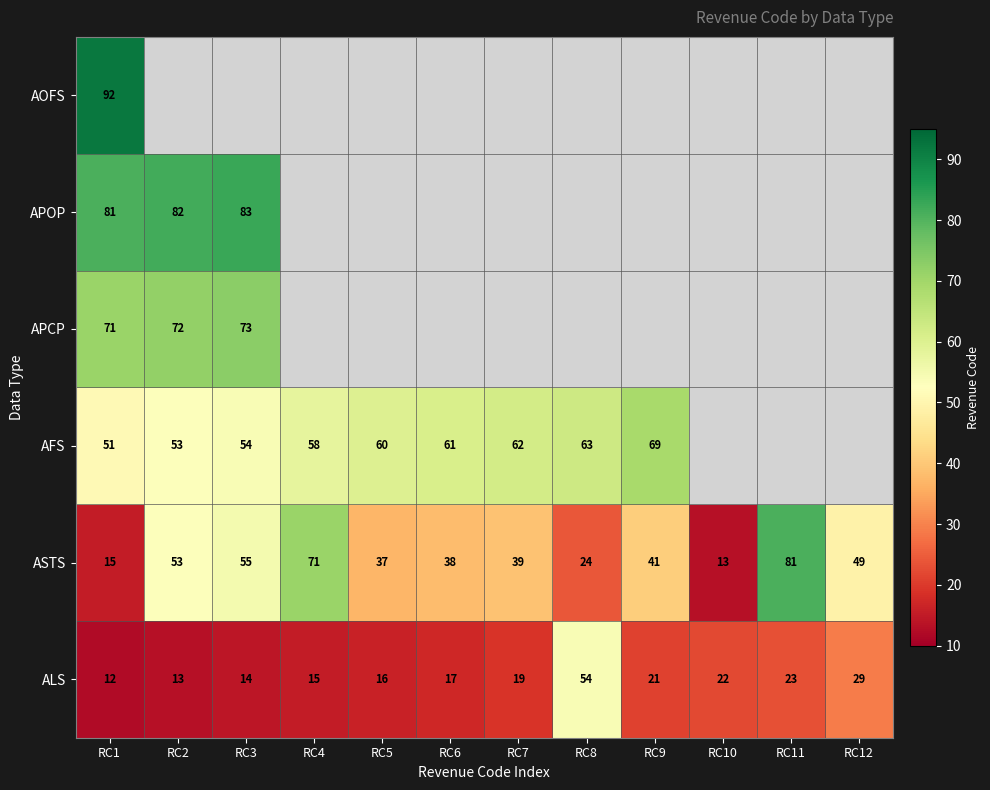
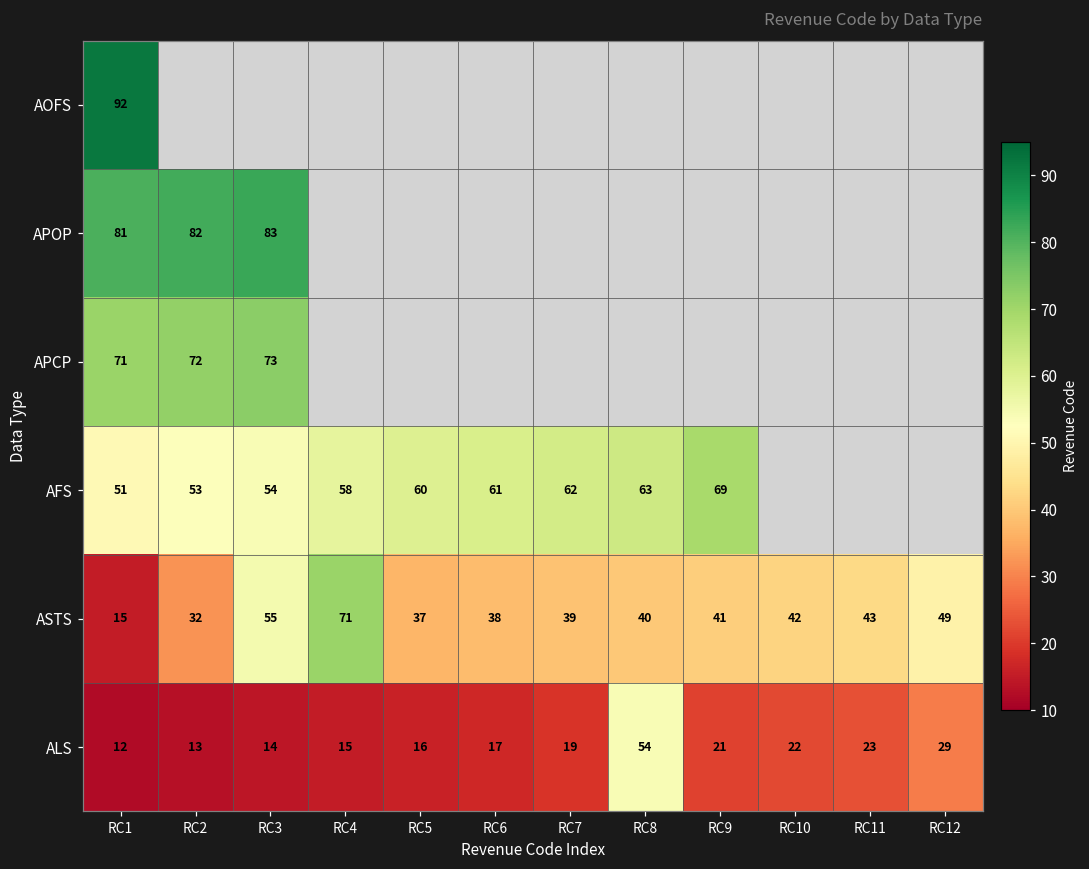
ASTS, RC2: 53 -> 32
ASTS, RC8: 24 -> 40
ASTS, RC10: 13 -> 42
ASTS, RC11: 81 -> 43
